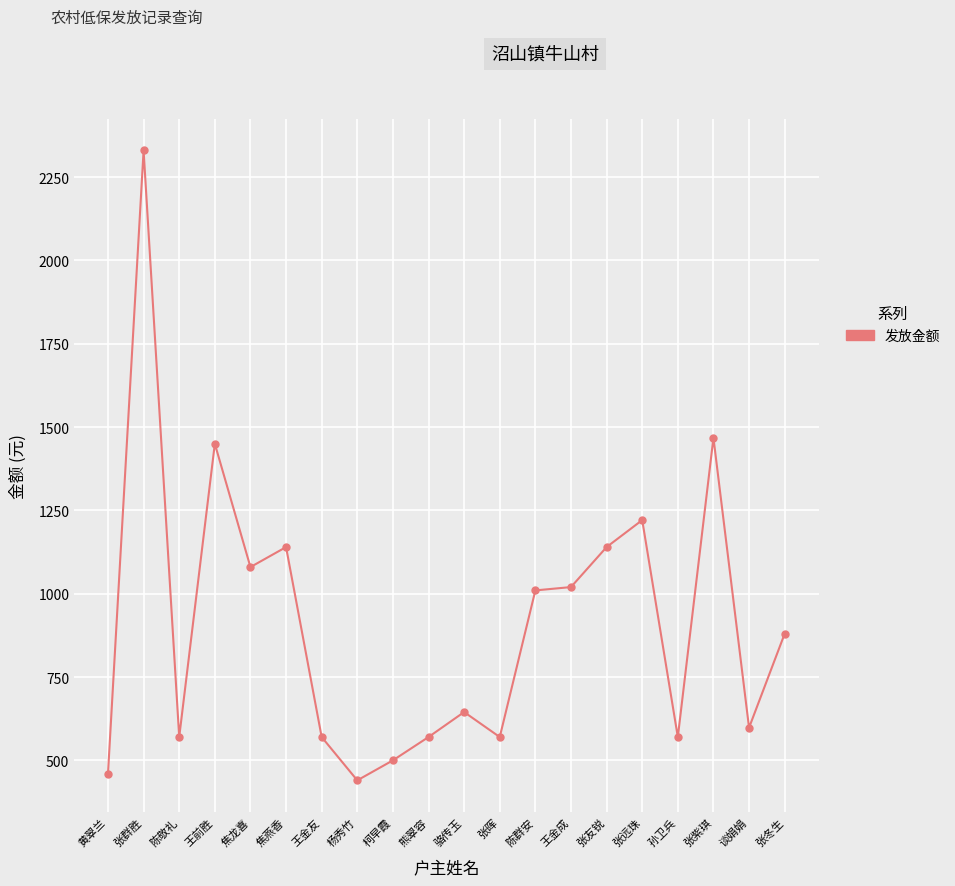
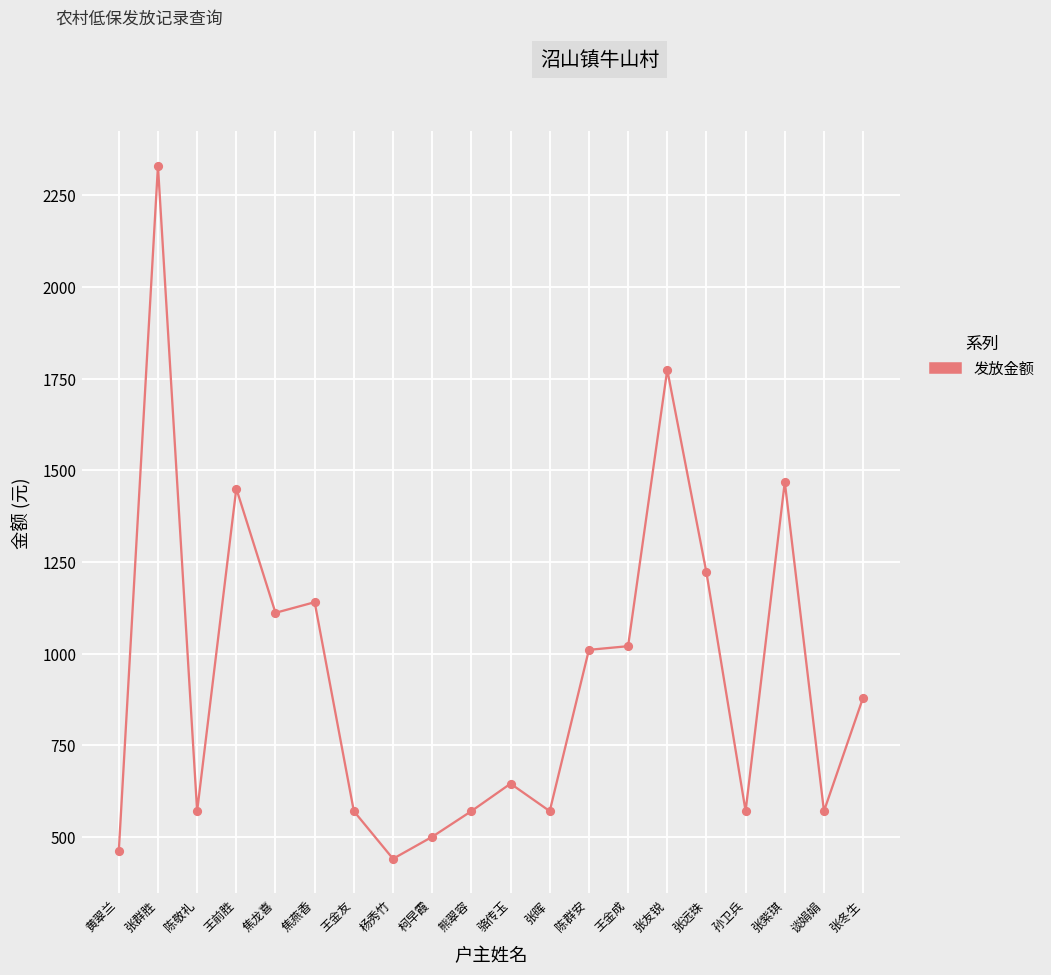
焦龙喜: 1080 -> 1110
张友锐: 1140 -> 1770
谈娟娟: 600 -> 570
